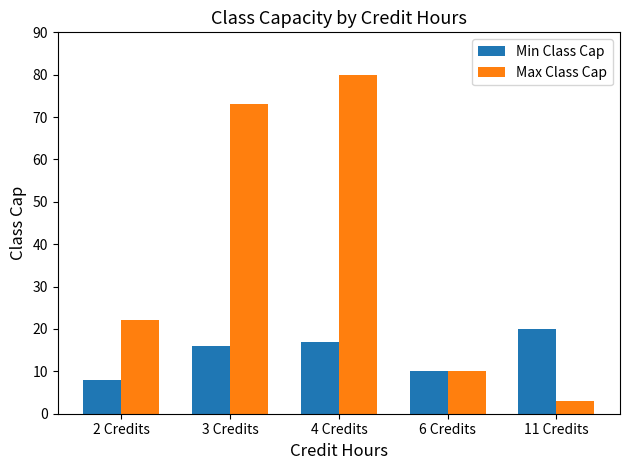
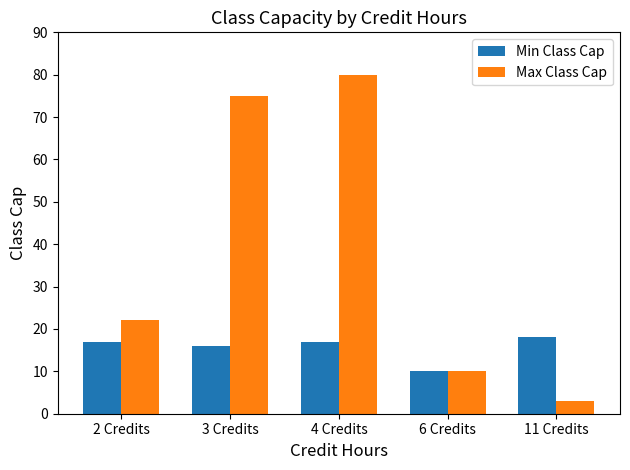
Min Class Cap, 2 Credits: 8 -> 17
Max Class Cap, 3 Credits: 73 -> 75
Min Class Cap, 11 Credits: 20 -> 18
